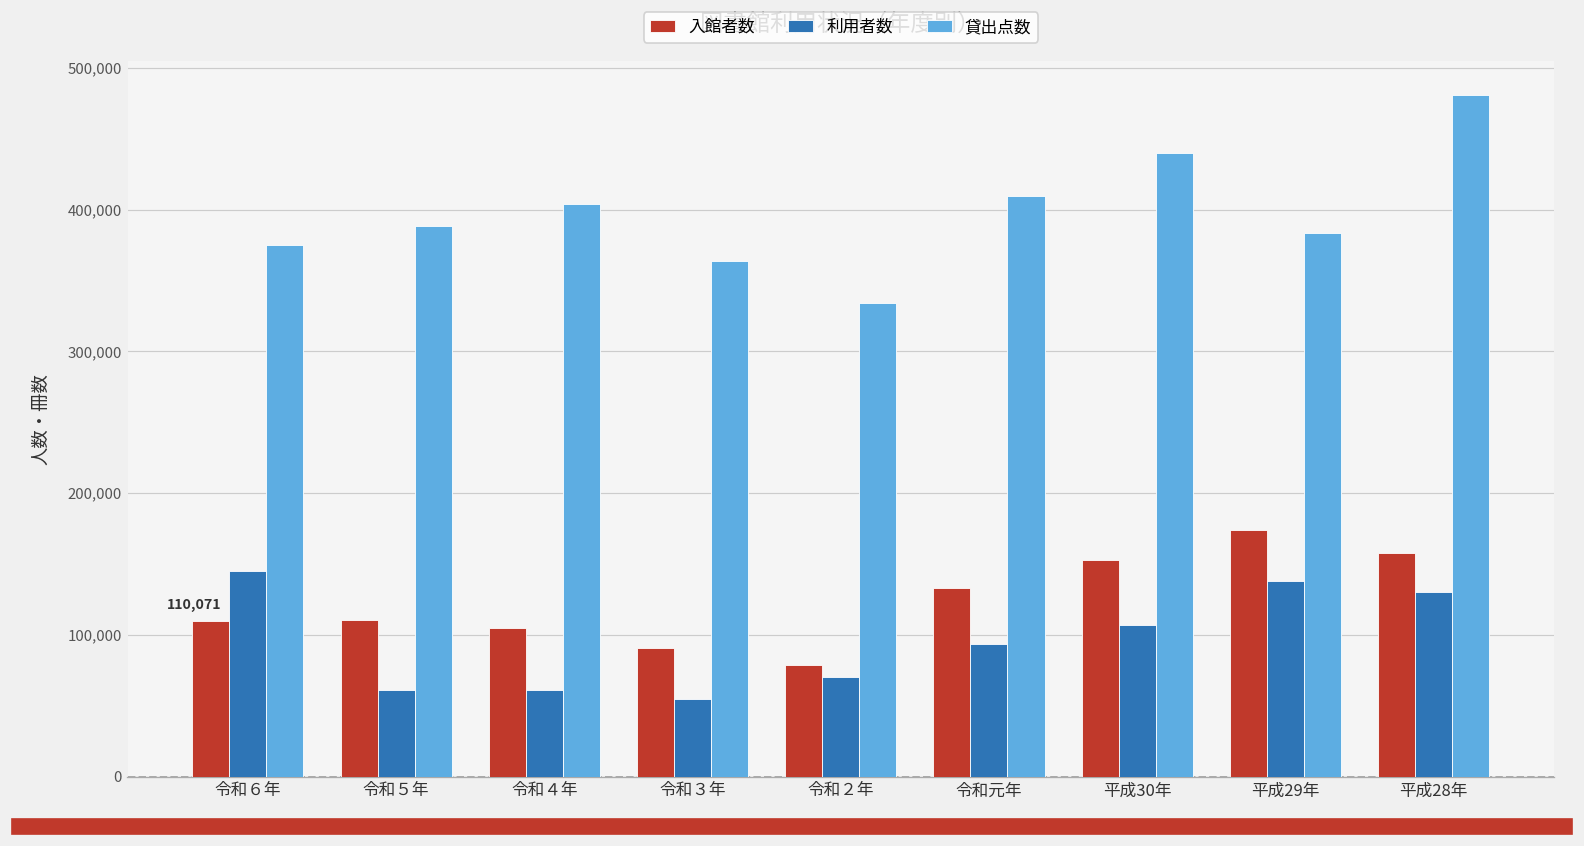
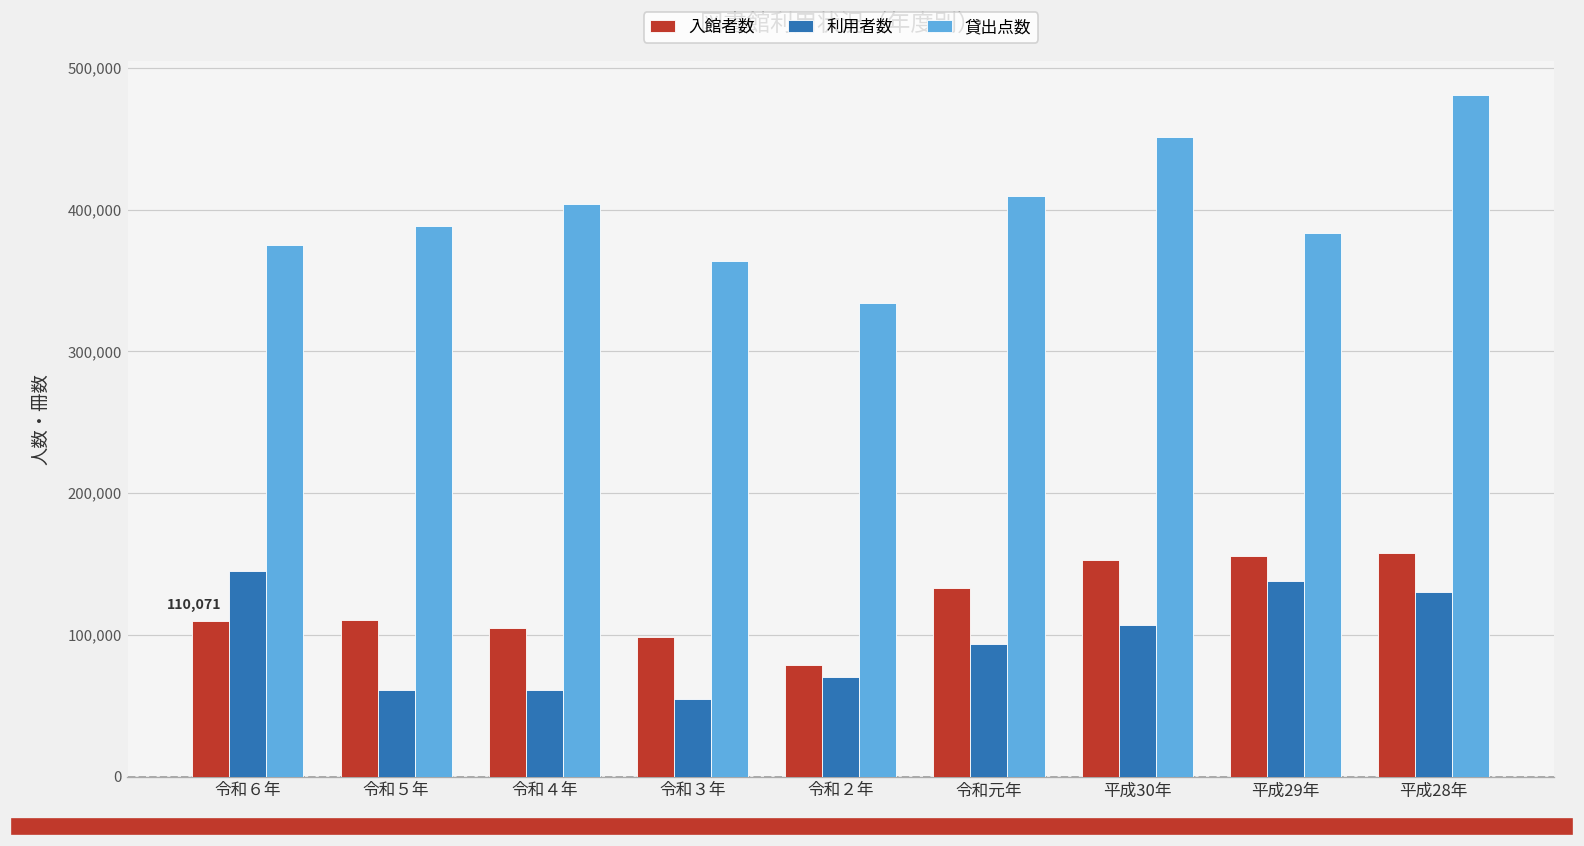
入館者数, 令和３年: 91,000 -> 99,000
貸出点数, 平成30年: 440,000 -> 451,000
入館者数, 平成29年: 174,000 -> 156,000
